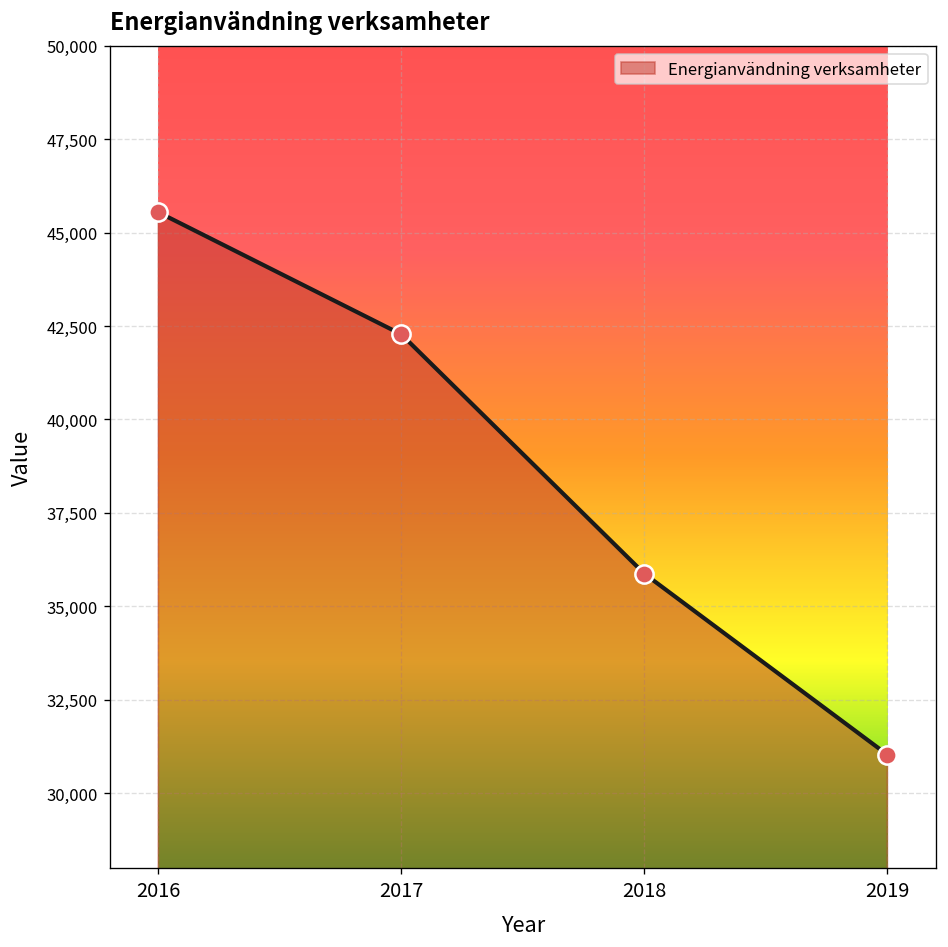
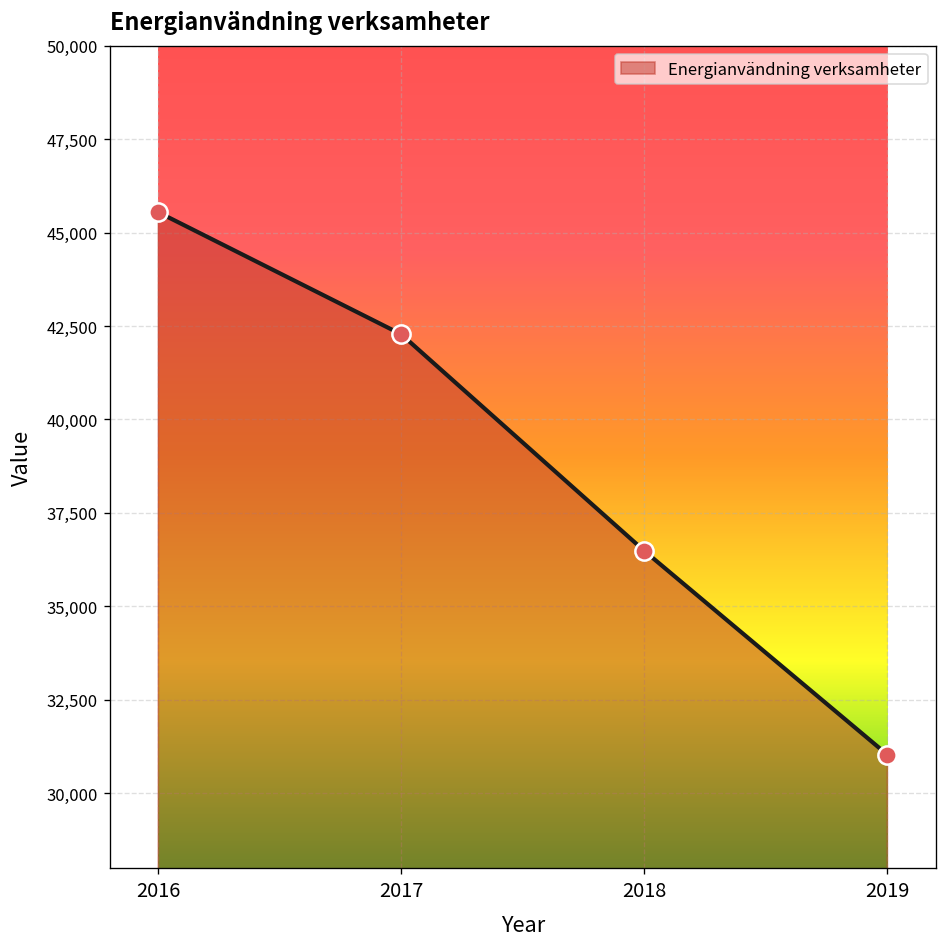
2018: 35,900 -> 36,500
